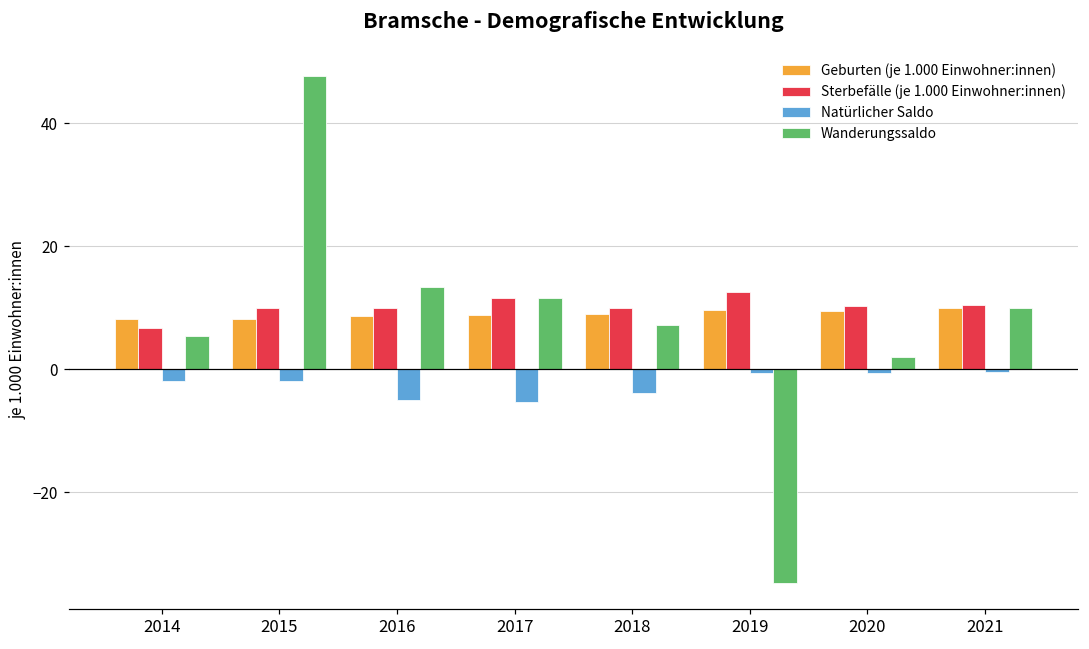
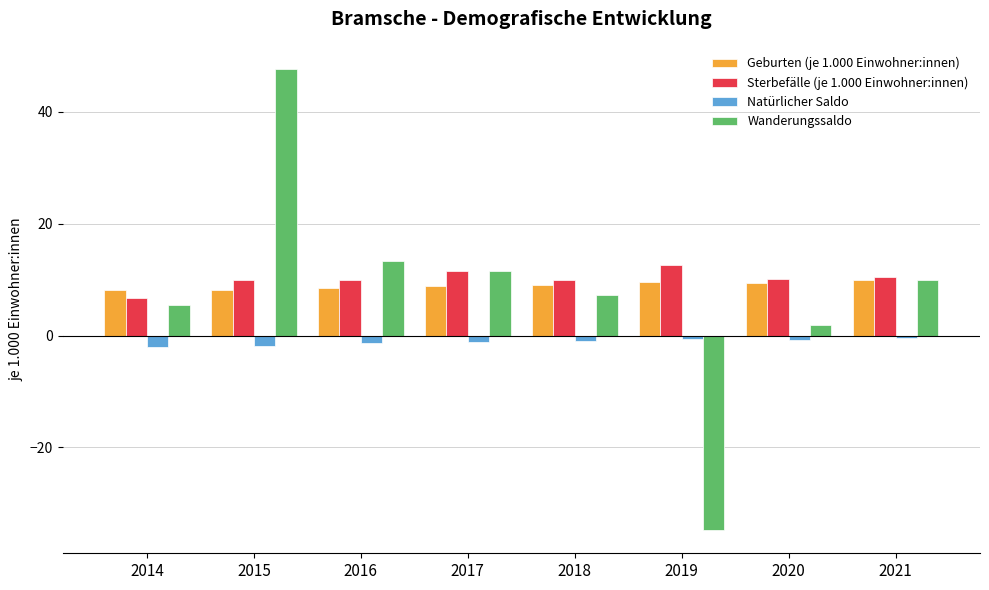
Natürlicher Saldo, 2016: -5 -> -1
Natürlicher Saldo, 2017: -5 -> -1
Natürlicher Saldo, 2018: -4 -> -1
